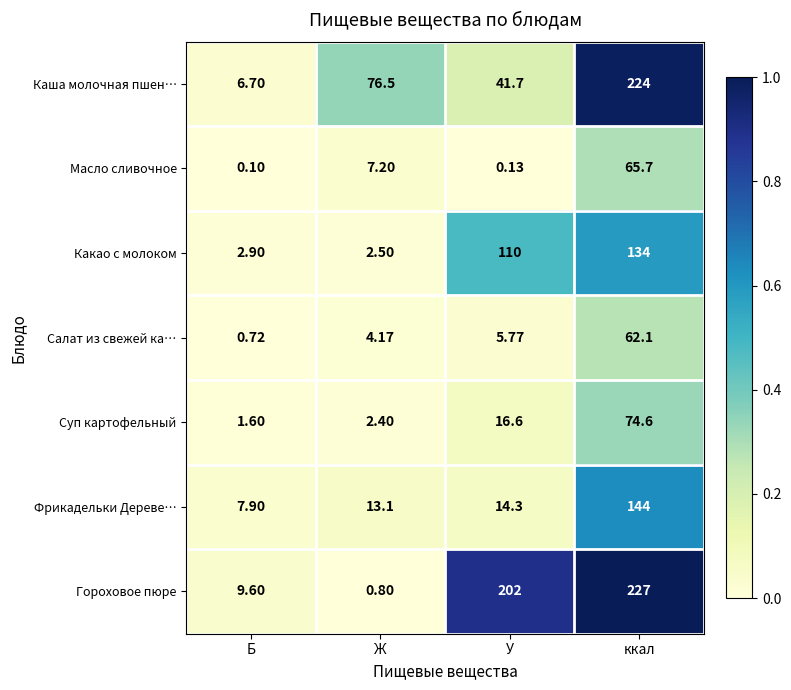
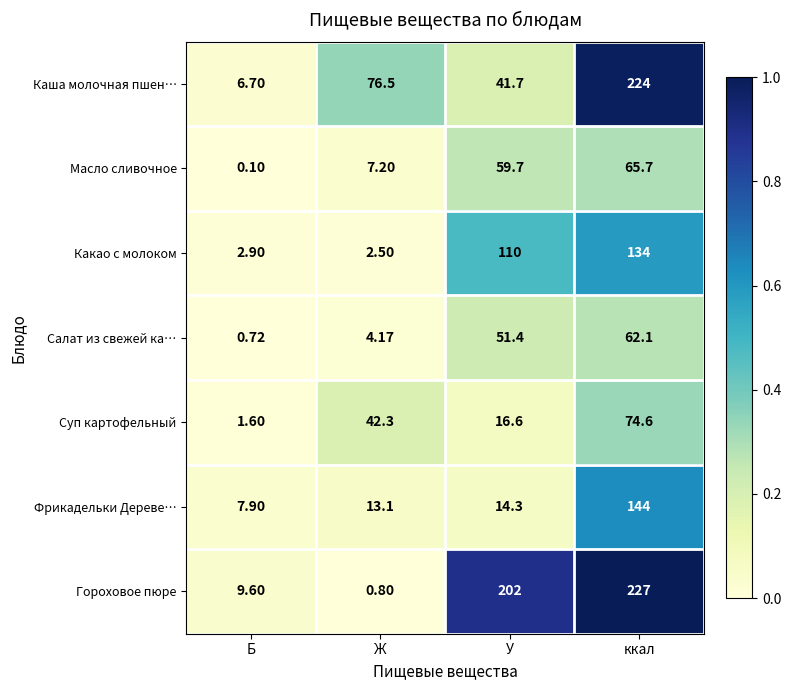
Масло сливочное, У: 0.13 -> 59.7
Салат из свежей ка…, У: 5.77 -> 51.4
Суп картофельный, Ж: 2.40 -> 42.3
